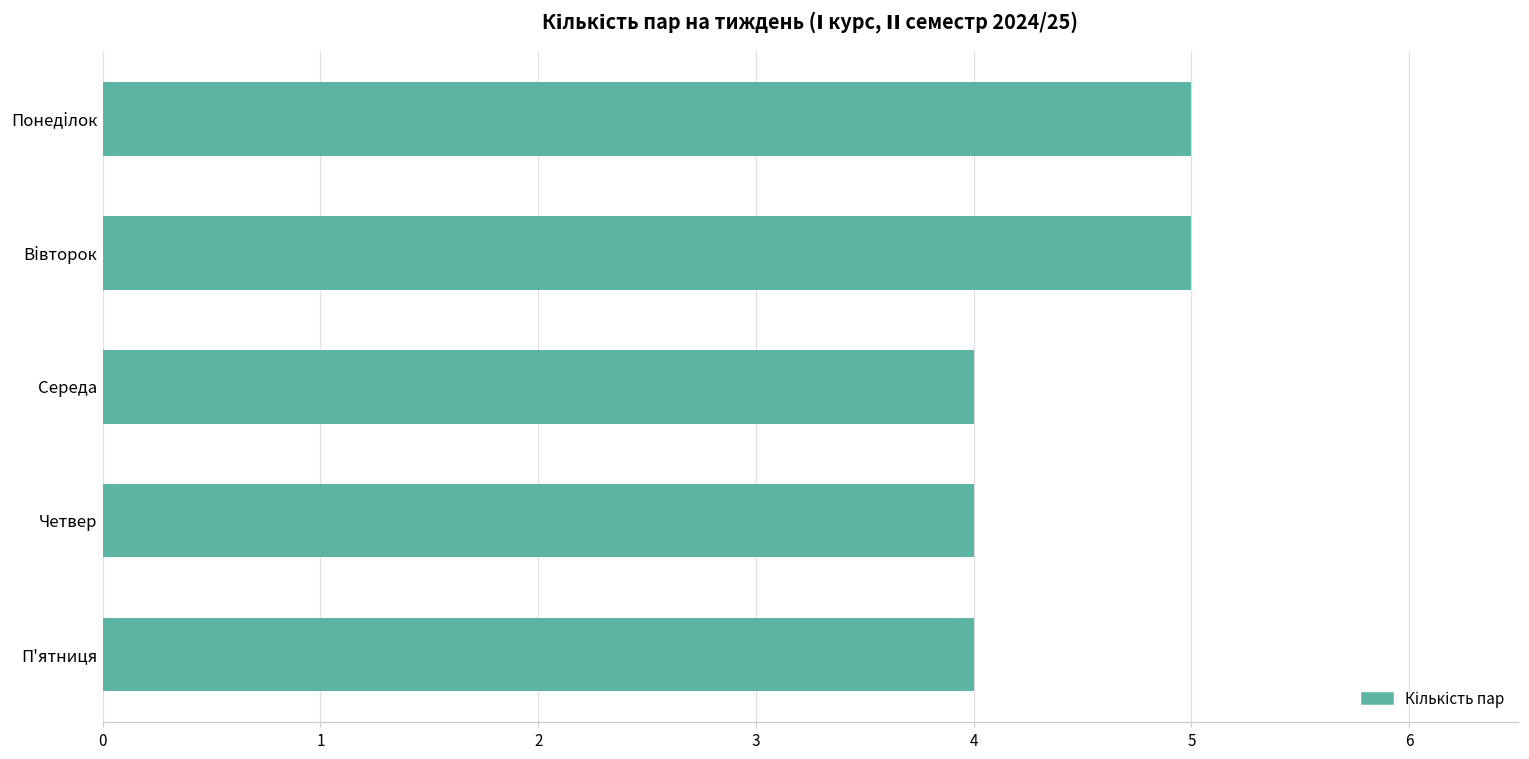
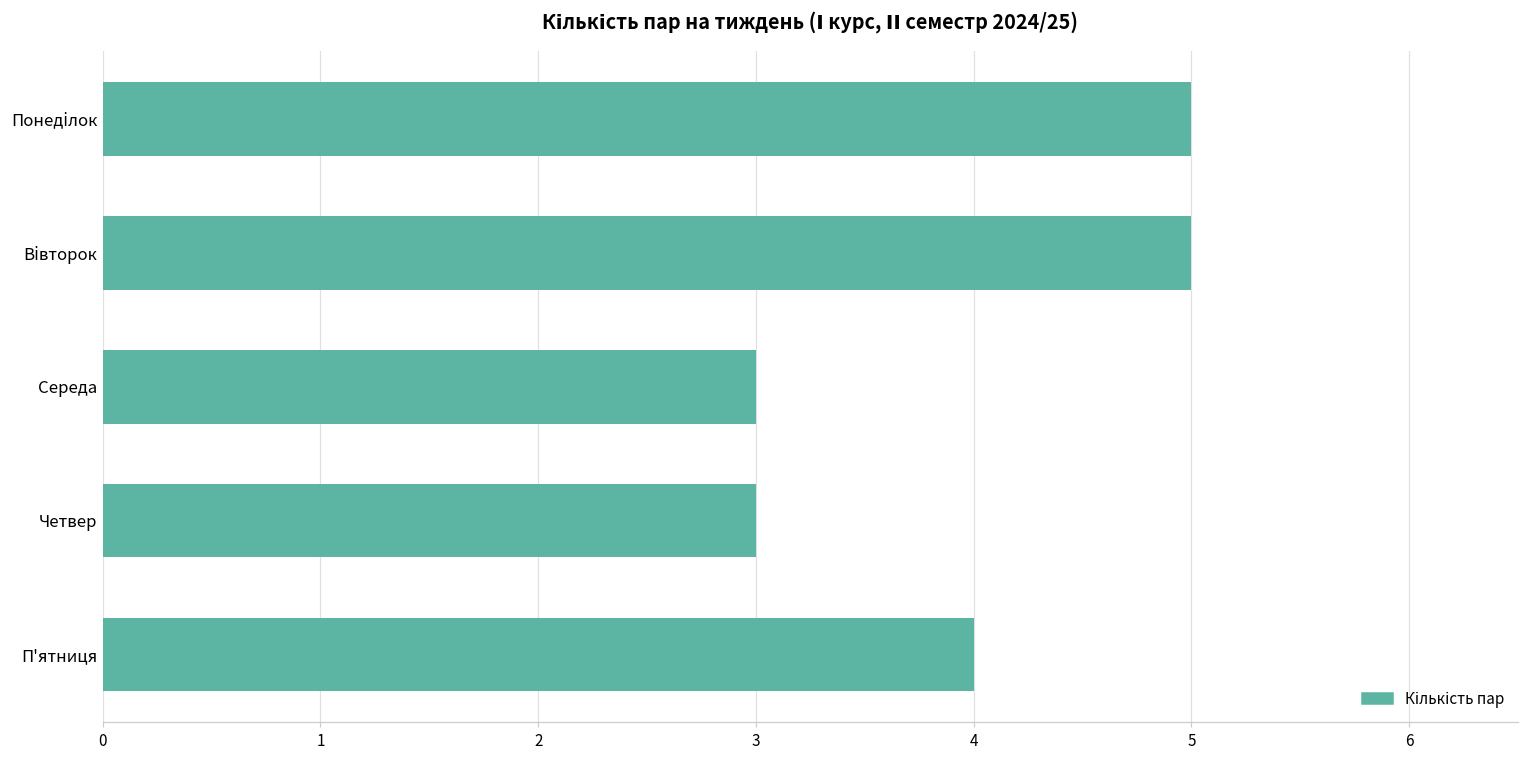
Середа: 4 -> 3
Четвер: 4 -> 3
